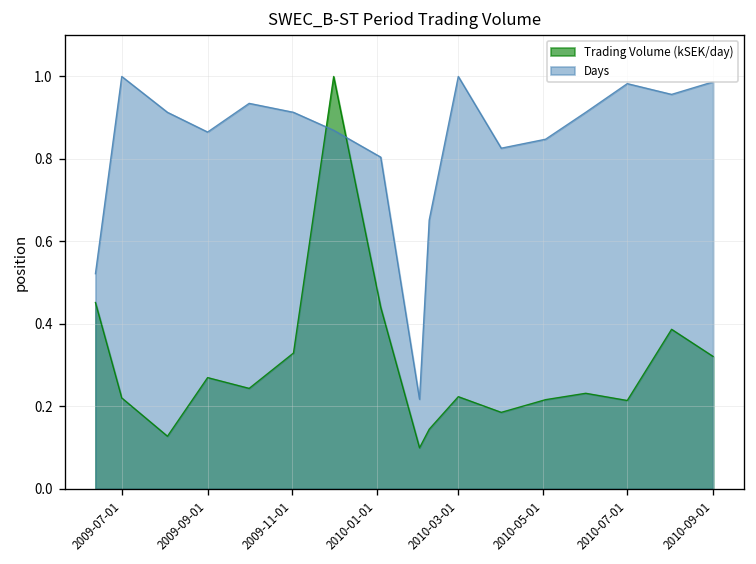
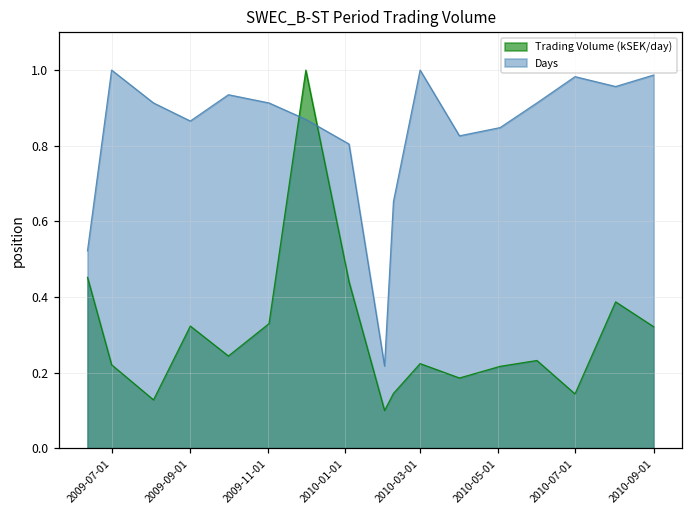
Trading Volume (kSEK/day), 2009-09-01: 0.27 -> 0.32
Trading Volume (kSEK/day), 2010-07-01: 0.21 -> 0.14
